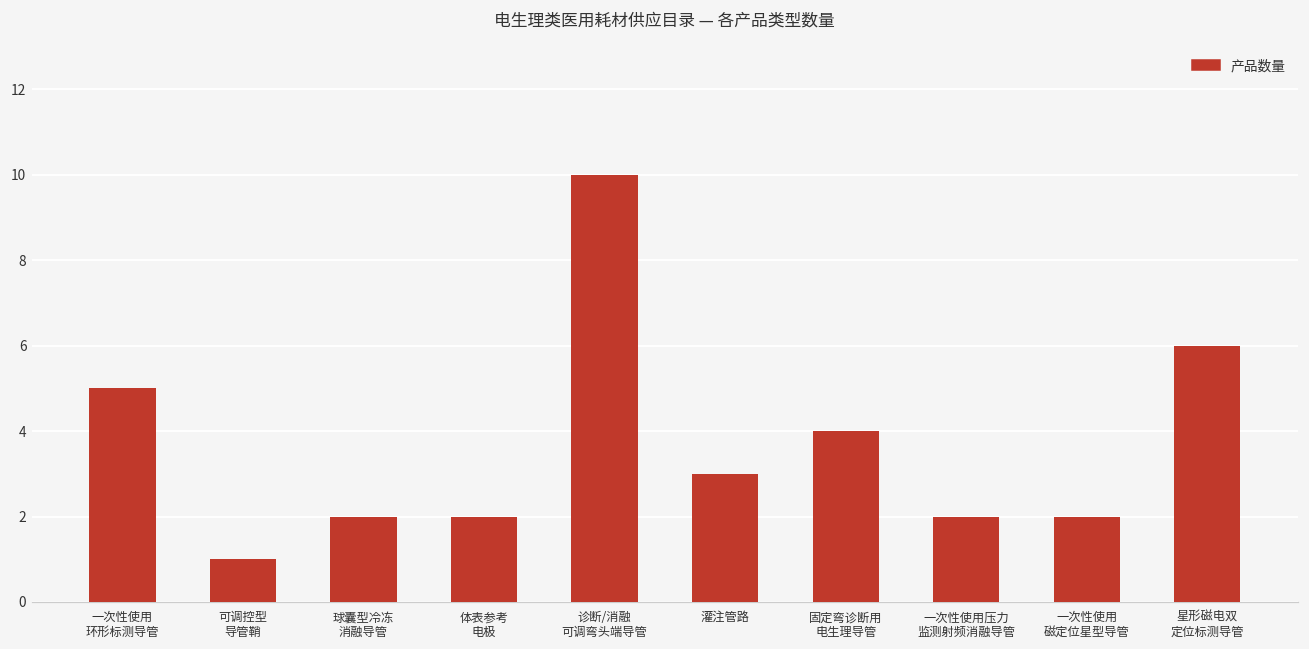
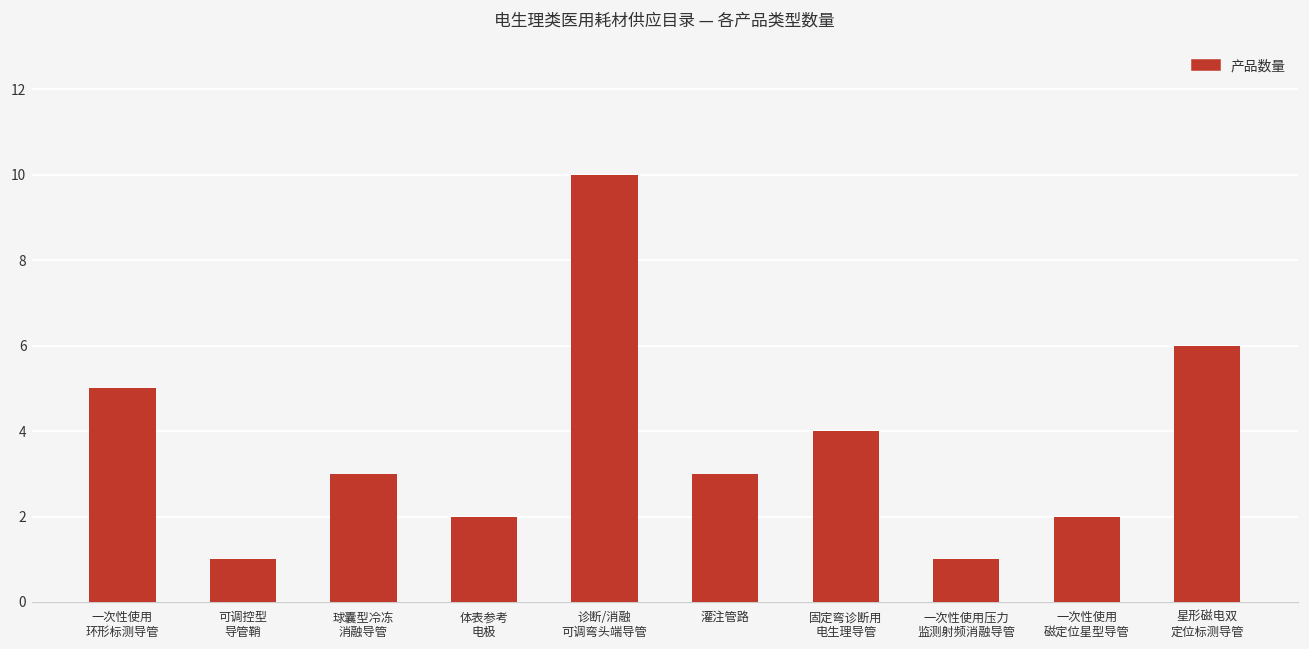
球囊型冷冻 消融导管: 2 -> 3
一次性使用压力 监测射频消融导管: 2 -> 1
